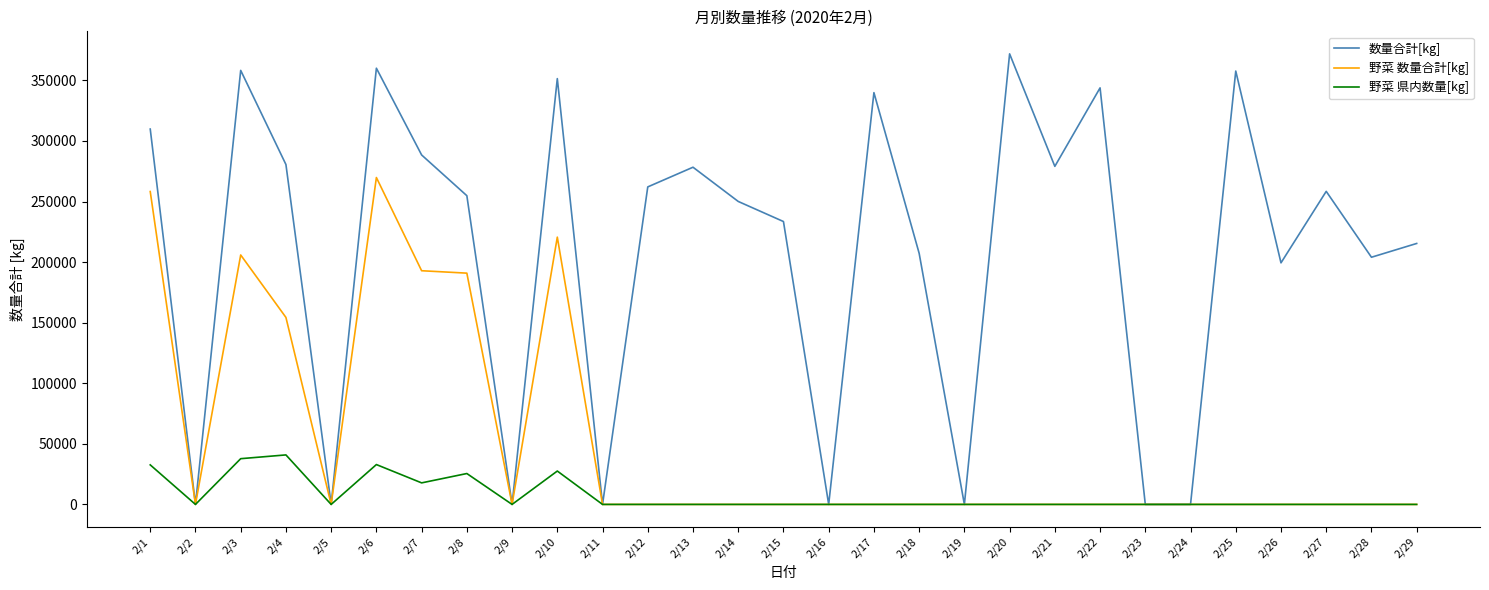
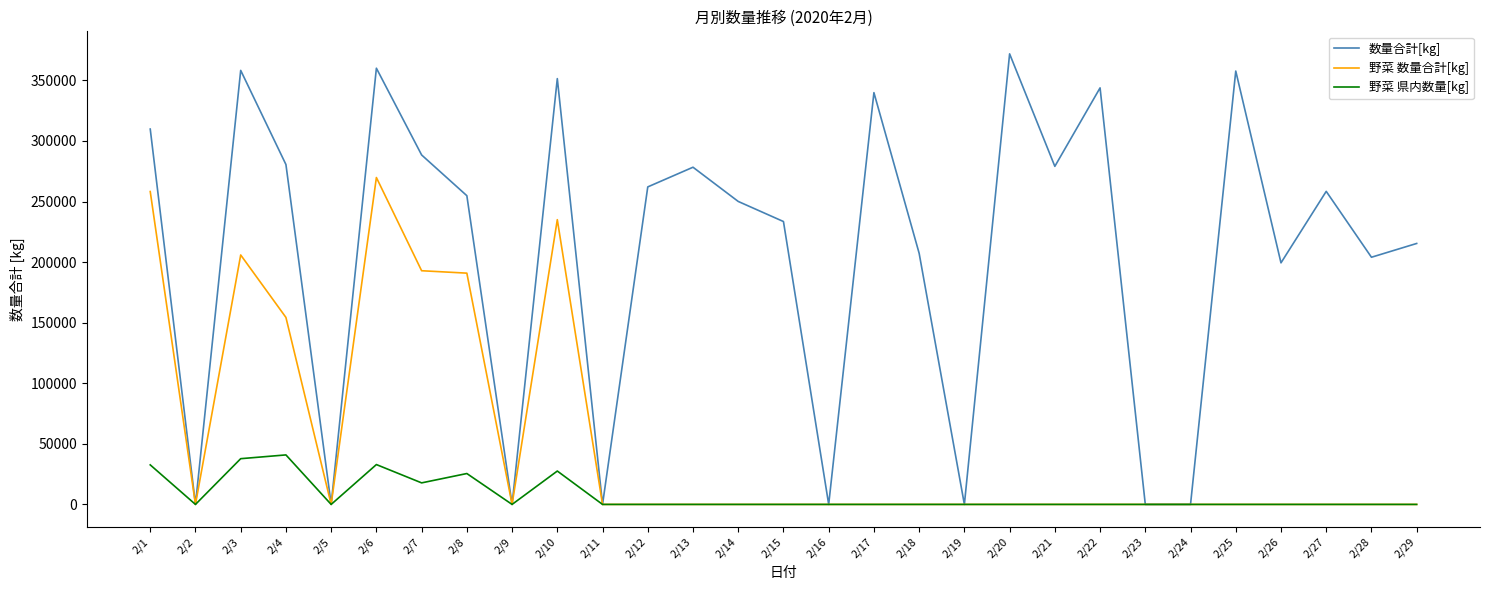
野菜 数量合計[kg], 2/10: 221000 -> 235000
